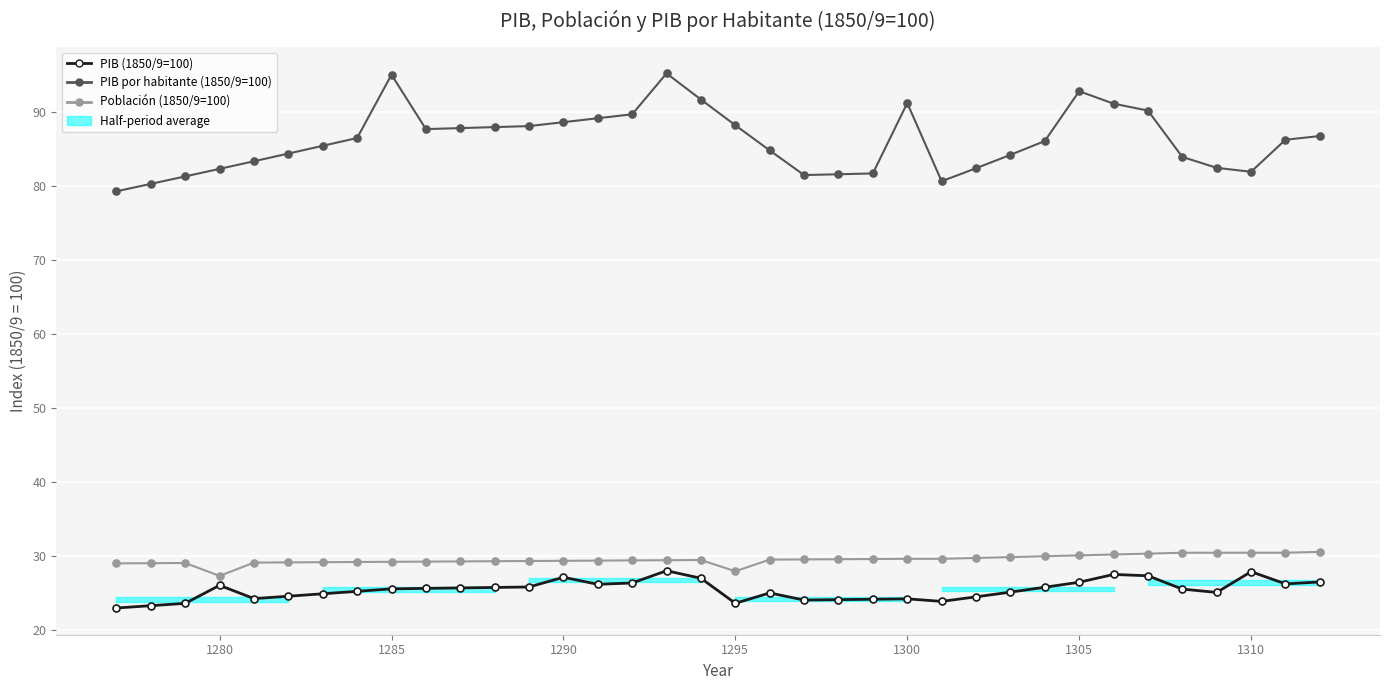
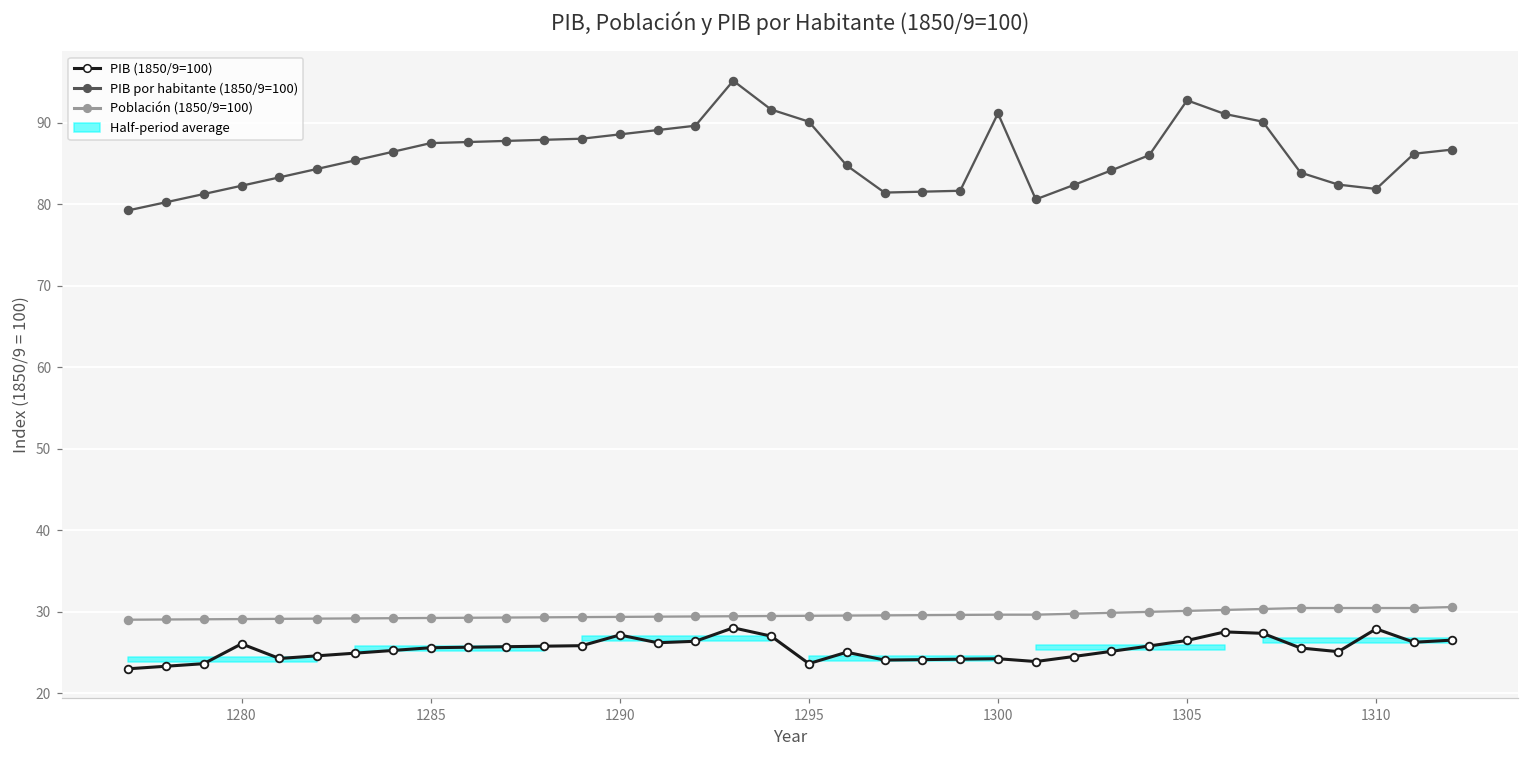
Población (1850/9=100), 1280: 27 -> 29
PIB por habitante (1850/9=100), 1285: 95 -> 88
PIB por habitante (1850/9=100), 1295: 88 -> 90
Población (1850/9=100), 1295: 28 -> 30
